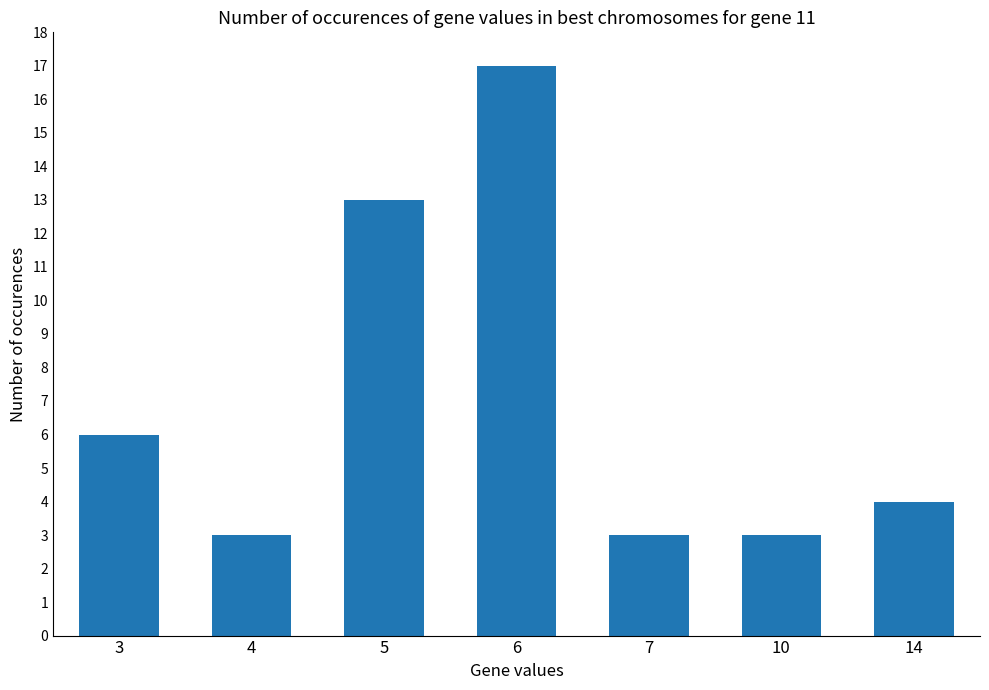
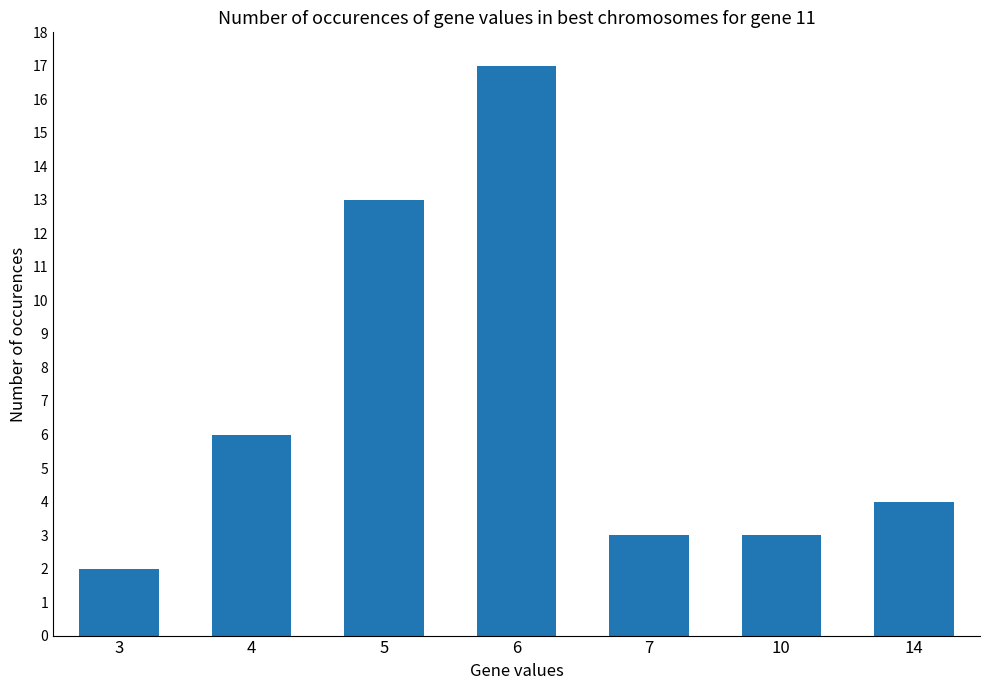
3: 6 -> 2
4: 3 -> 6
